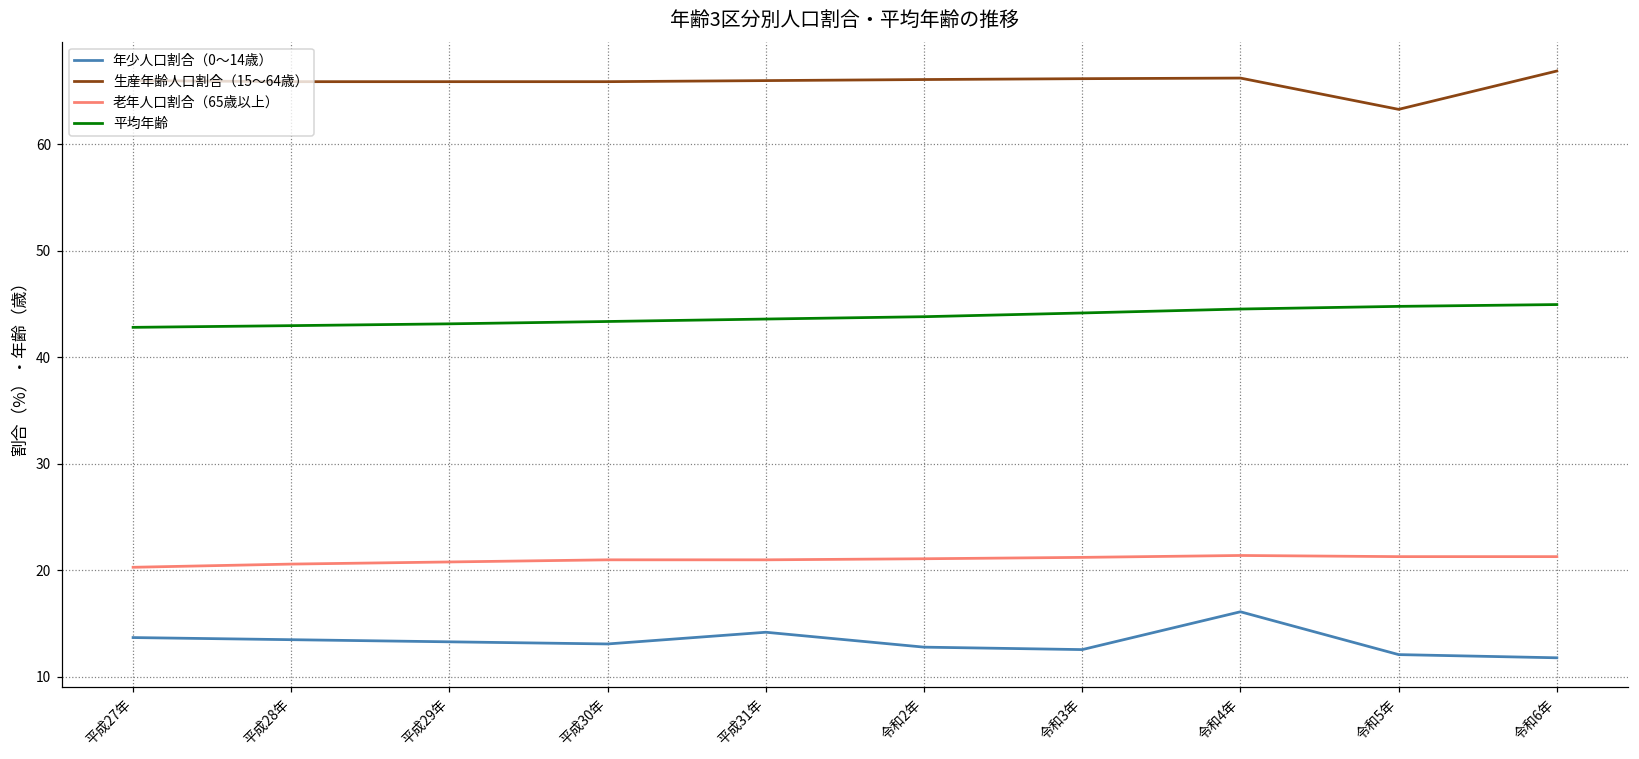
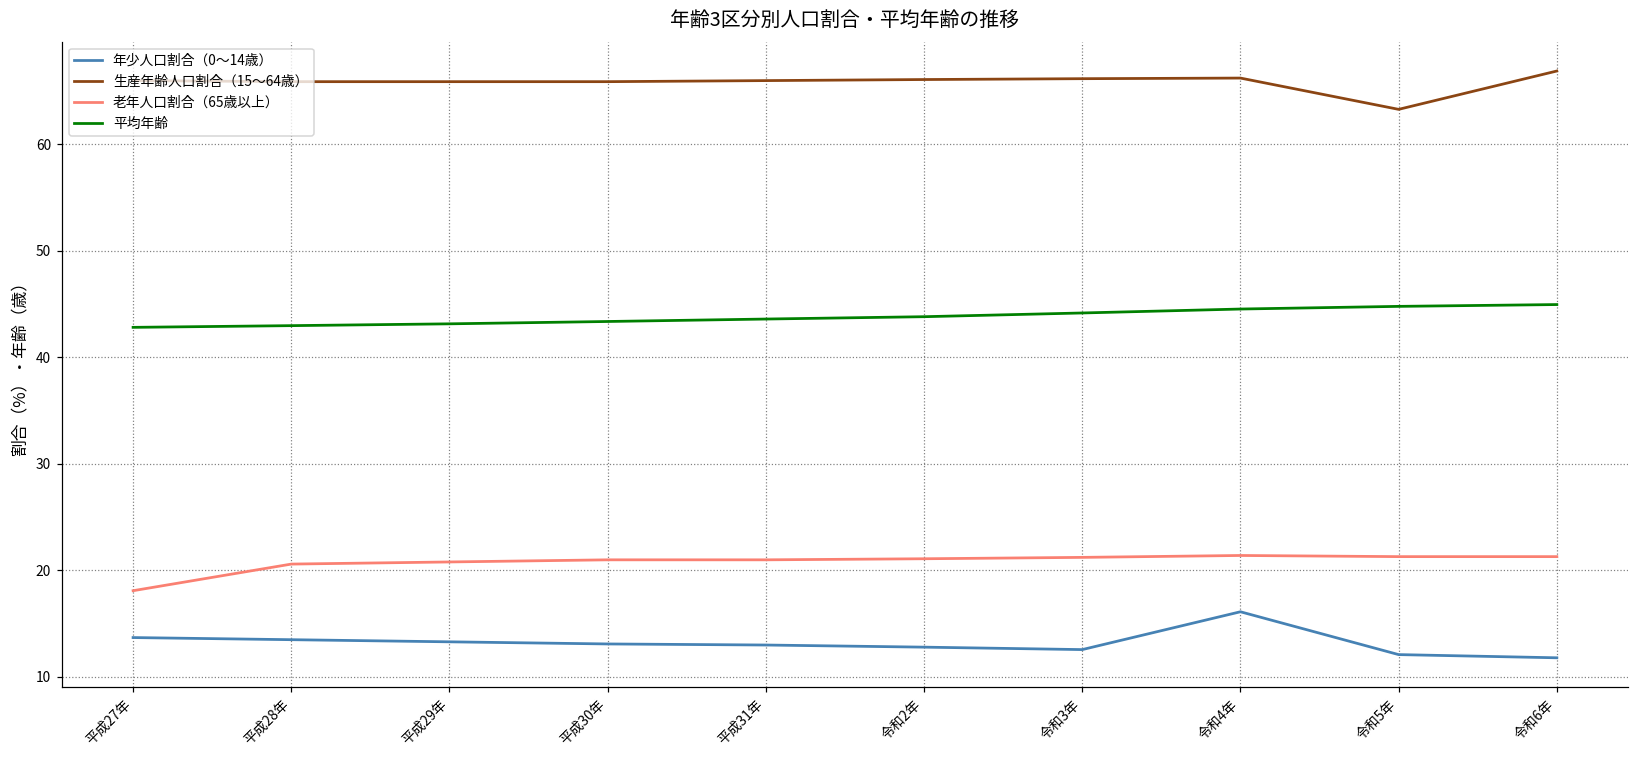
老年人口割合（65歳以上）, 平成27年: 20 -> 18
年少人口割合（0～14歳）, 平成31年: 14 -> 13
